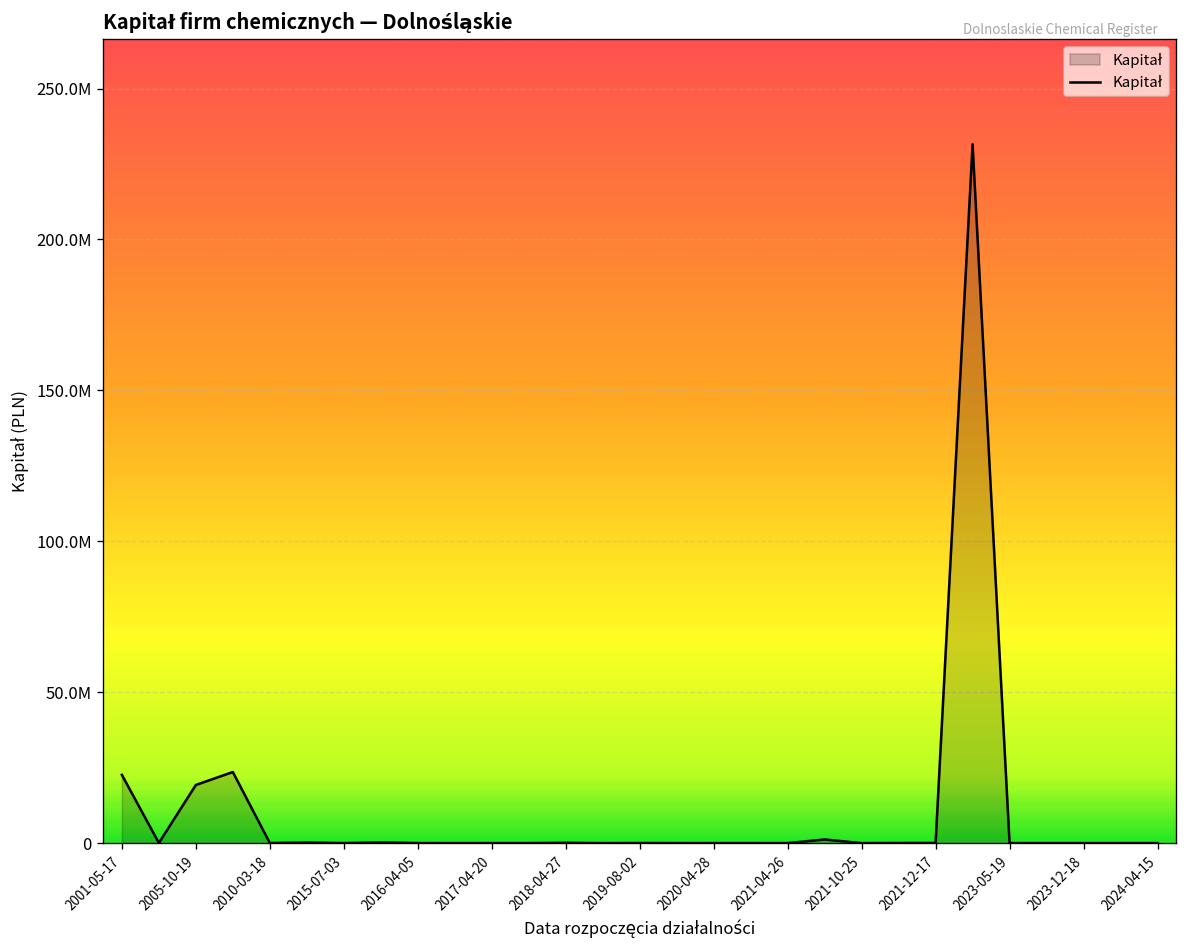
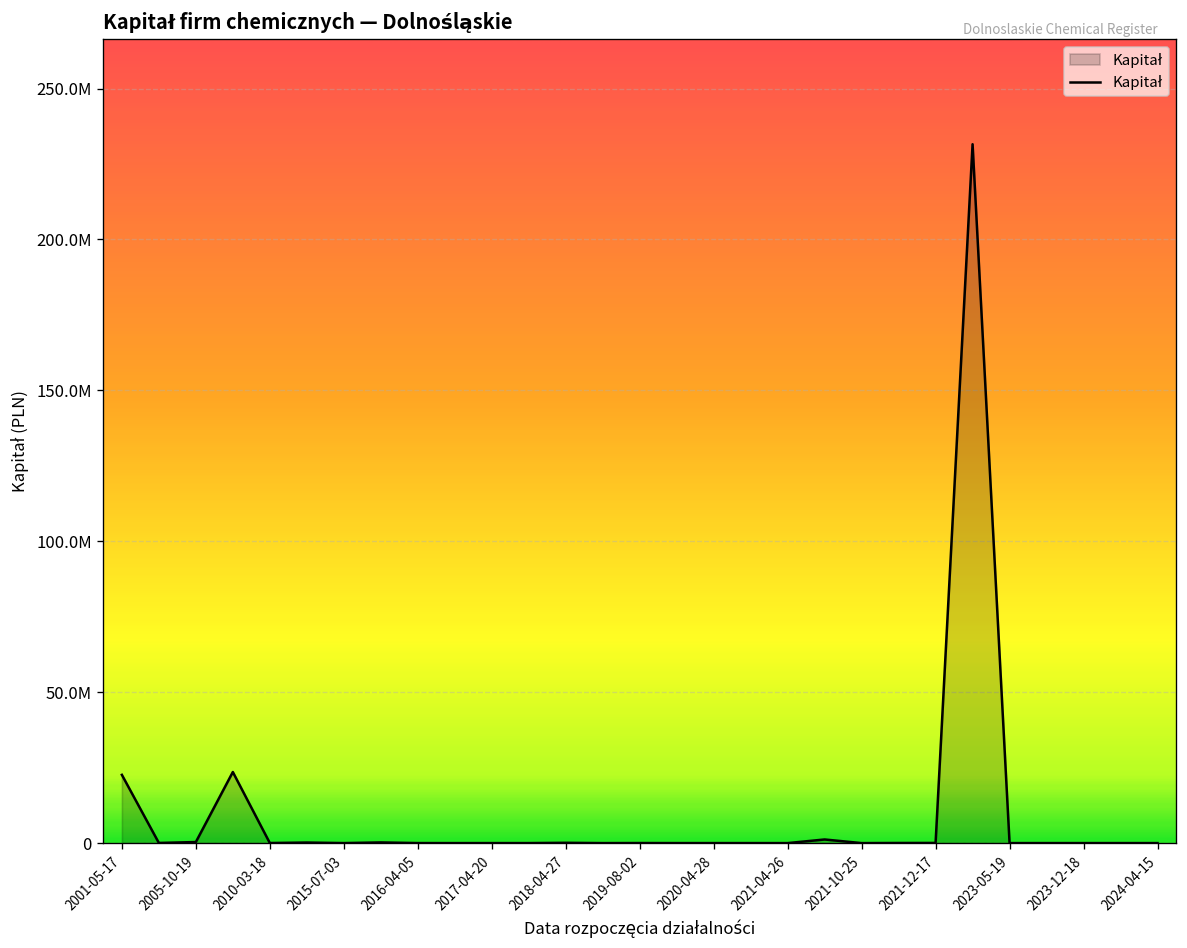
2005-10-19: 19000000 -> 0
